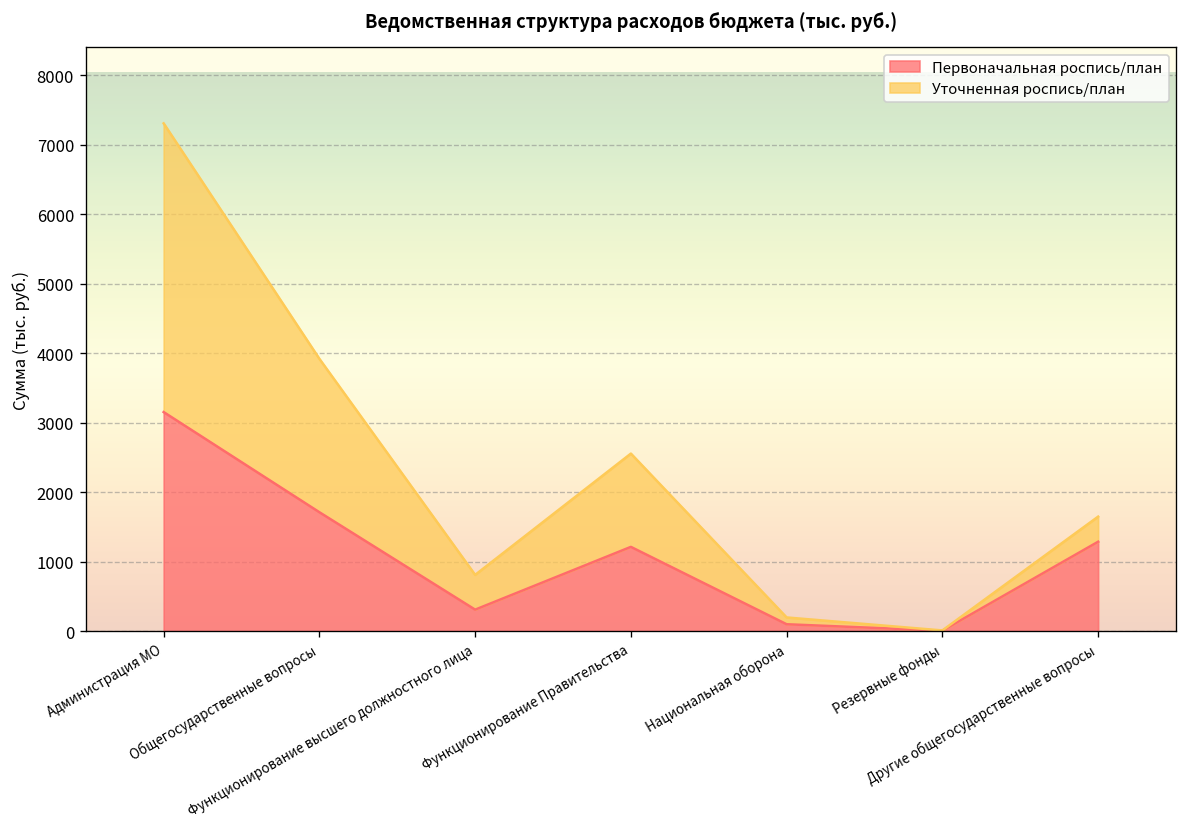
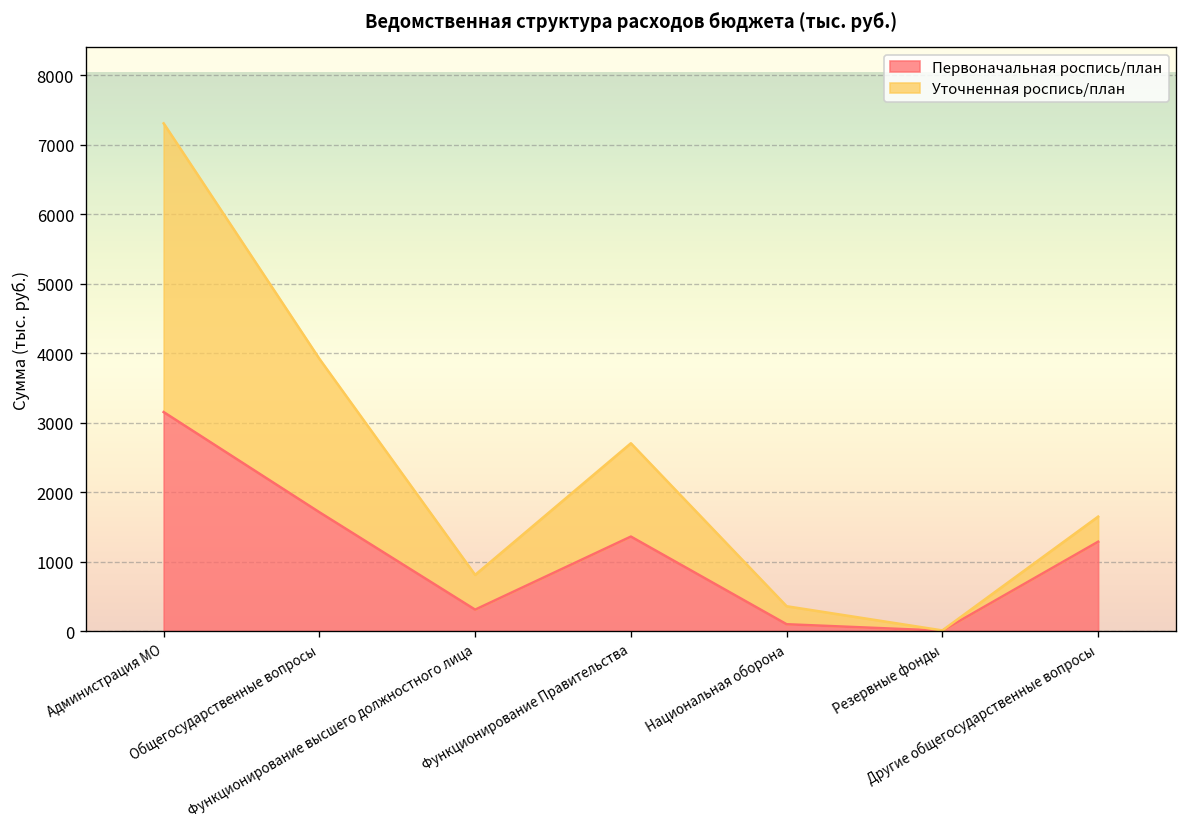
Первоначальная роспись/план, Функционирование Правительства: 1200 -> 1400
Уточненная роспись/план, Национальная оборона: 100 -> 300
